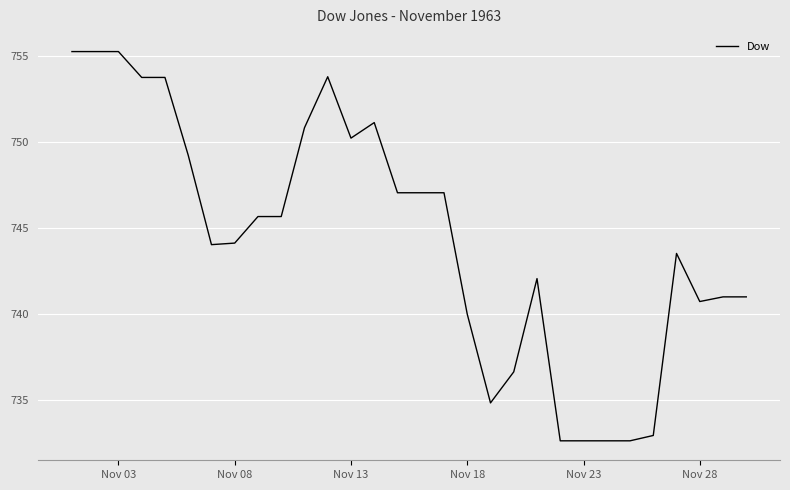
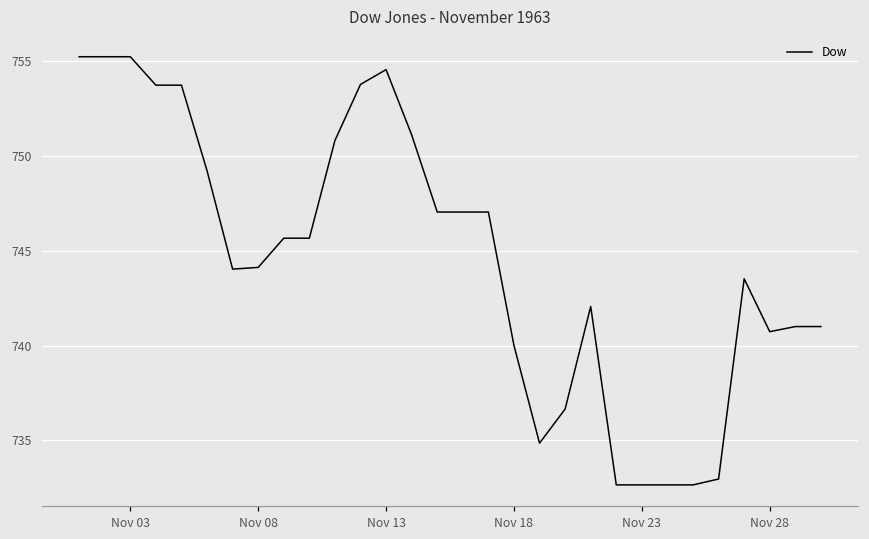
Nov 13: 750.2 -> 754.6
